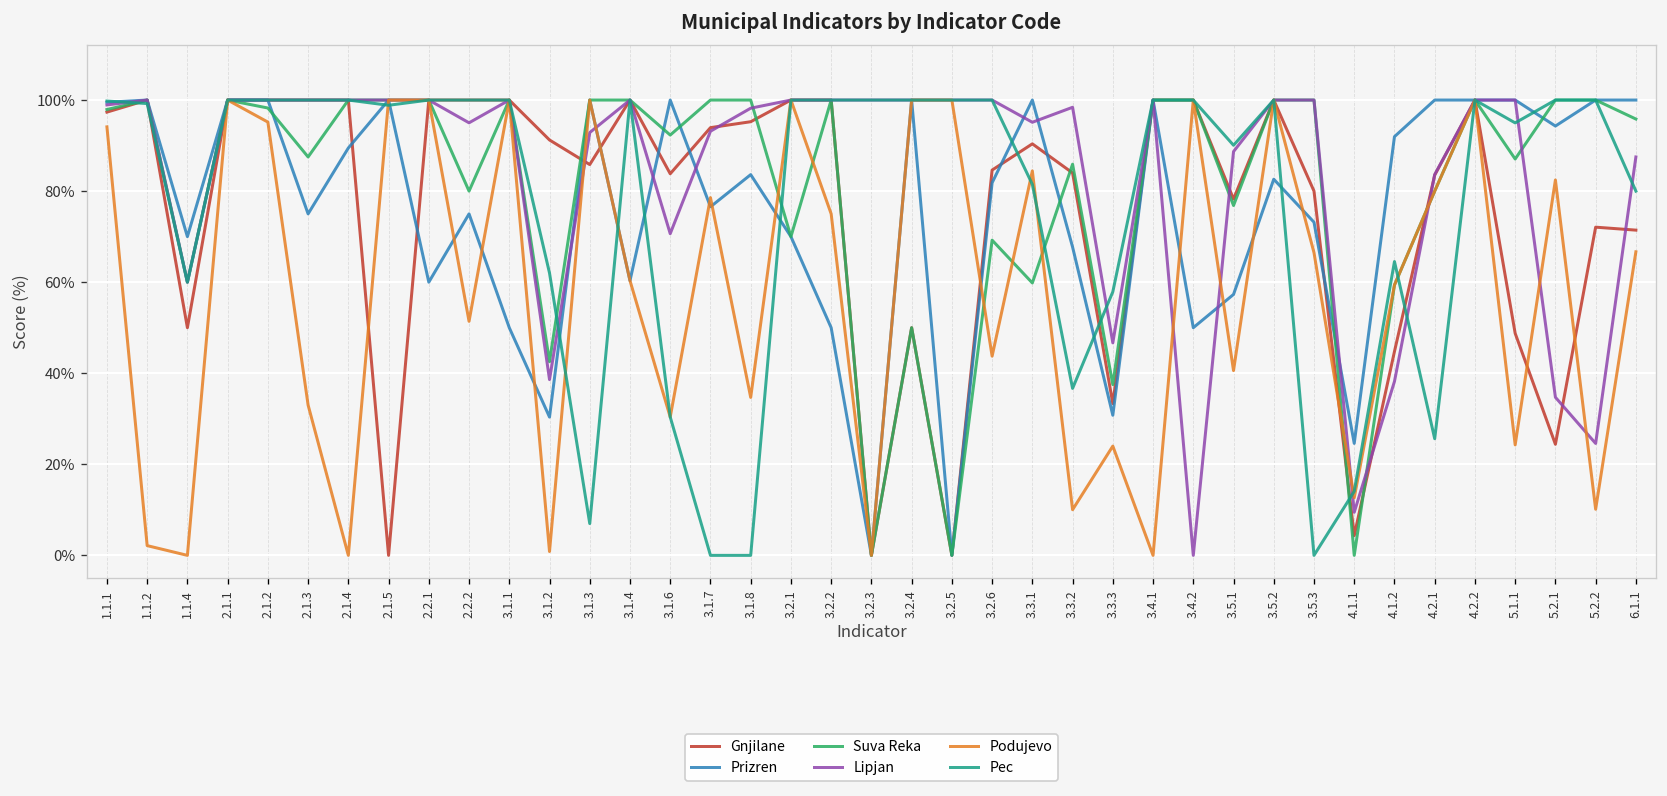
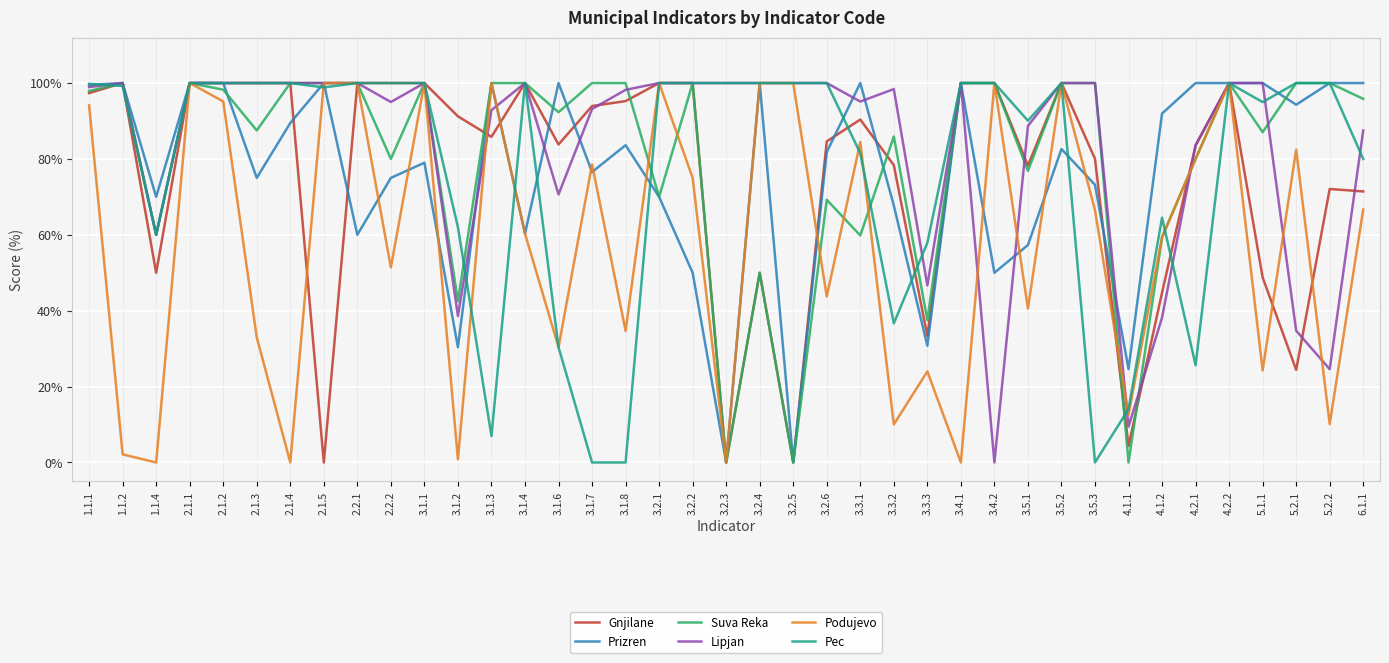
Prizren, 3.1.1: 50% -> 79%
Gnjilane, 3.3.2: 84% -> 78%
